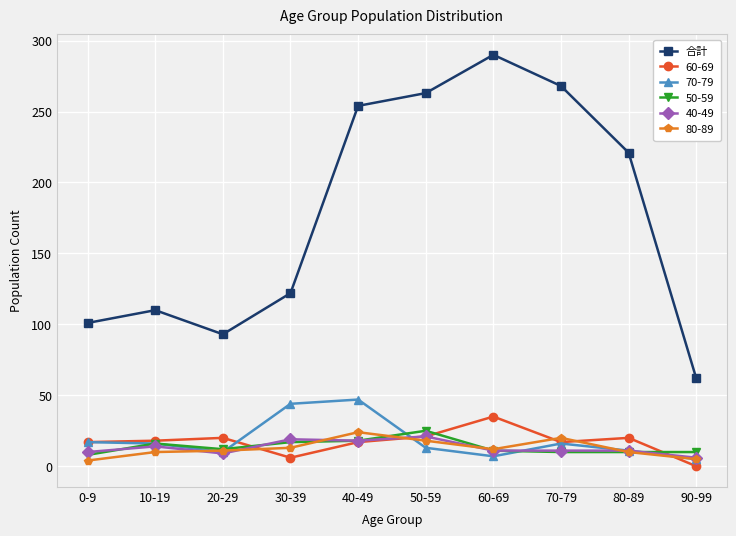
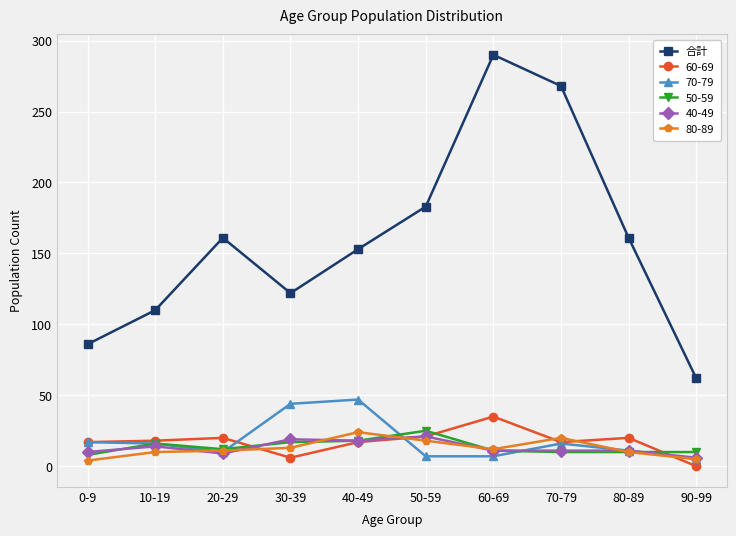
合計, 0-9: 101 -> 86
合計, 20-29: 93 -> 161
合計, 40-49: 254 -> 153
合計, 50-59: 263 -> 183
70-79, 50-59: 13 -> 7
合計, 80-89: 221 -> 161
